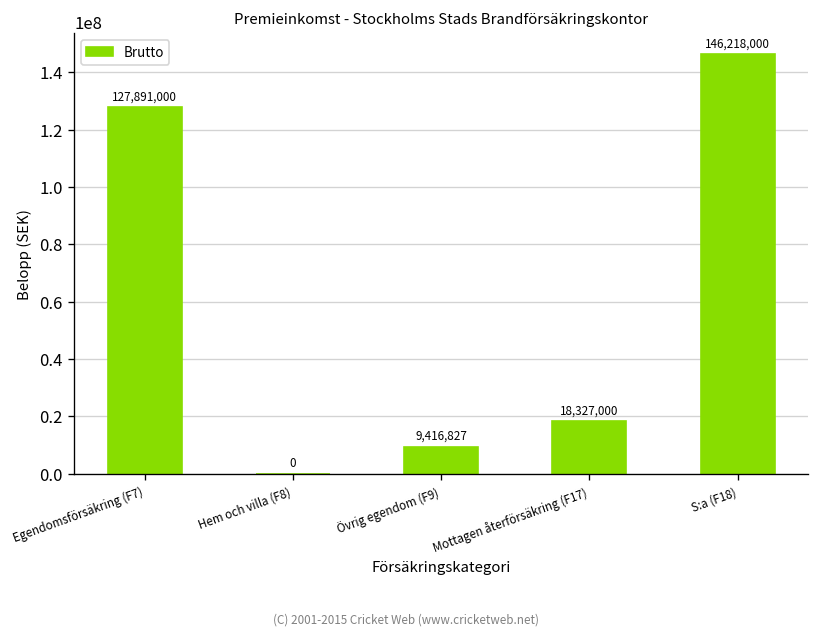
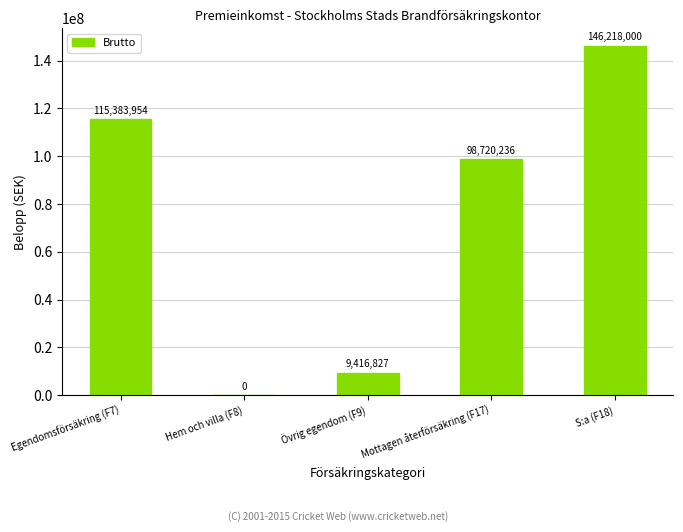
Egendomsförsäkring (F7): 127,891,000 -> 115,383,954
Mottagen återförsäkring (F17): 18,327,000 -> 98,720,236
